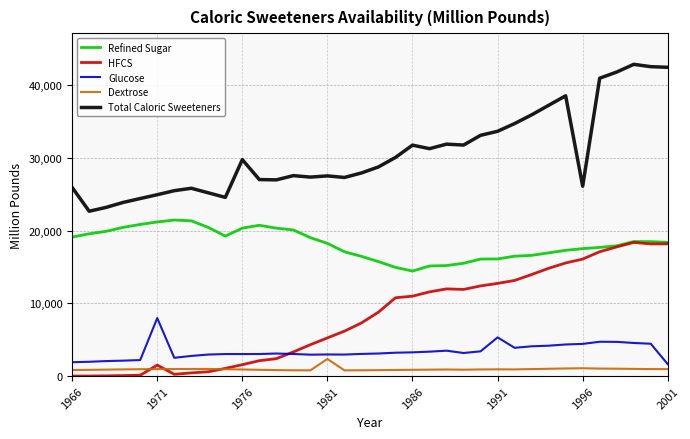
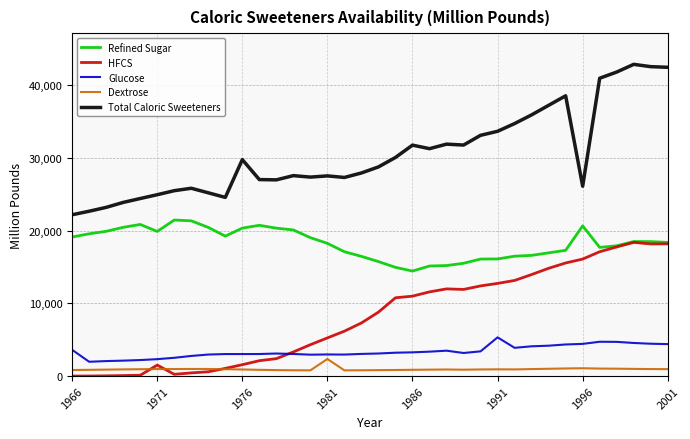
Glucose, 1966: 2,000 -> 4,000
Total Caloric Sweeteners, 1966: 26,000 -> 22,000
Refined Sugar, 1971: 21,000 -> 20,000
Glucose, 1971: 8,000 -> 2,000
Refined Sugar, 1996: 18,000 -> 21,000
Glucose, 2001: 2,000 -> 4,000
